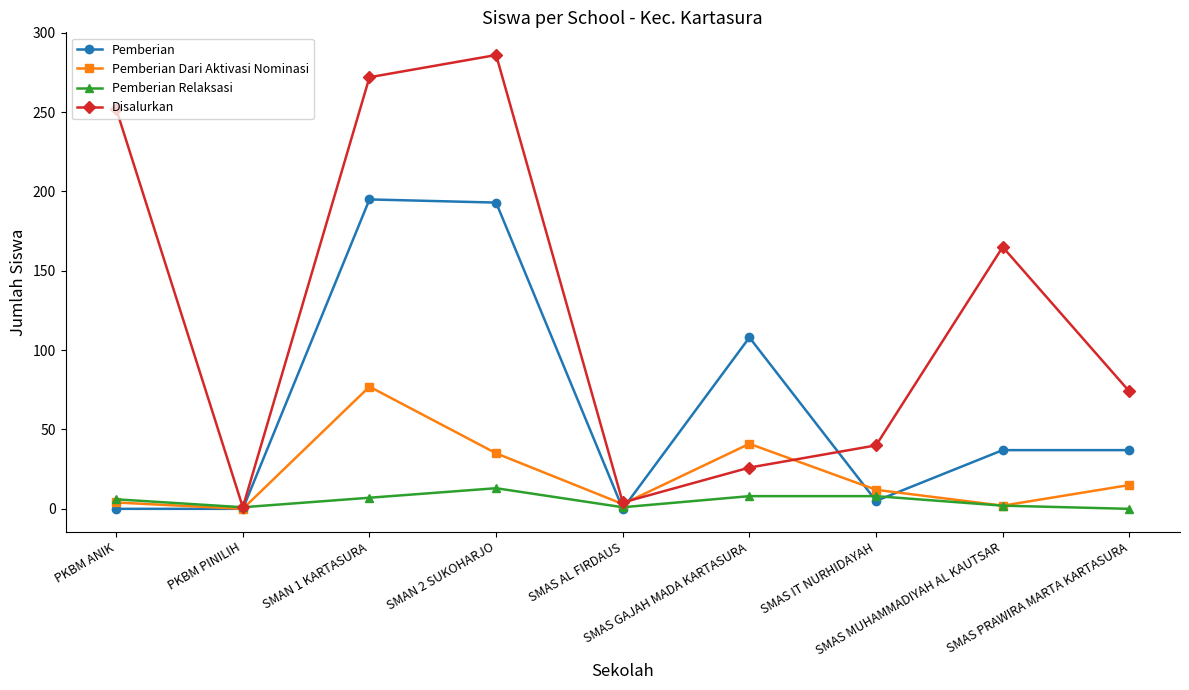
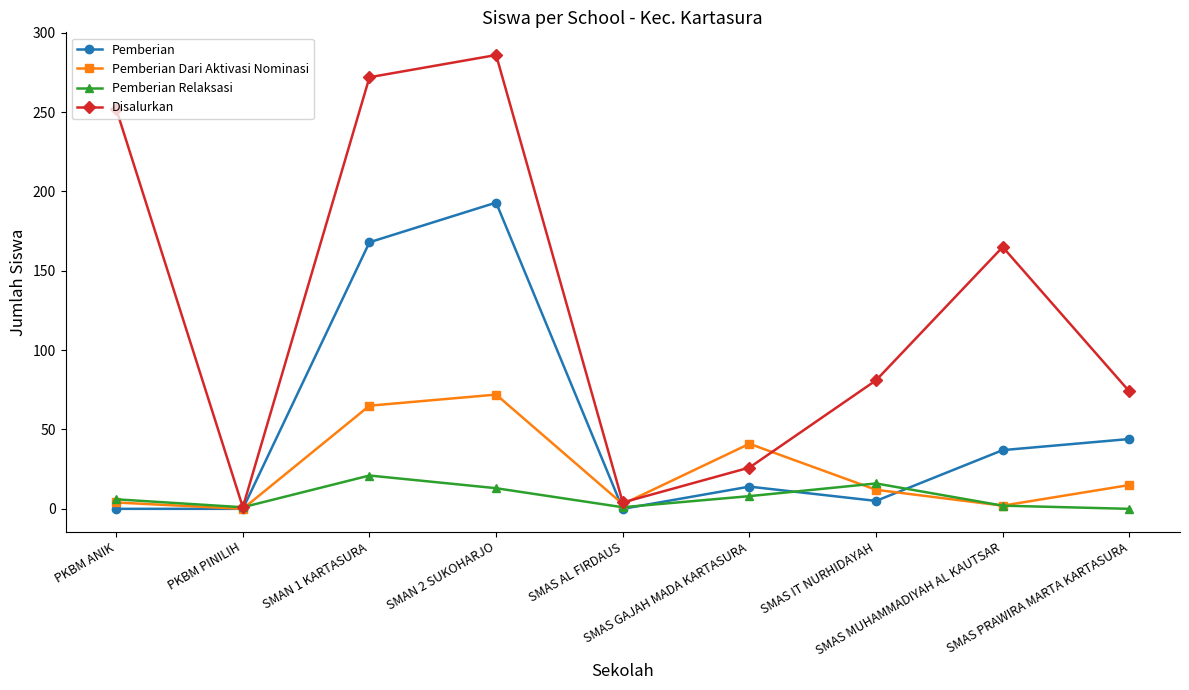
Pemberian, SMAN 1 KARTASURA: 195 -> 168
Pemberian Dari Aktivasi Nominasi, SMAN 1 KARTASURA: 77 -> 65
Pemberian Relaksasi, SMAN 1 KARTASURA: 7 -> 21
Pemberian Dari Aktivasi Nominasi, SMAN 2 SUKOHARJO: 35 -> 72
Pemberian, SMAS GAJAH MADA KARTASURA: 108 -> 14
Pemberian Relaksasi, SMAS IT NURHIDAYAH: 8 -> 16
Disalurkan, SMAS IT NURHIDAYAH: 40 -> 81
Pemberian, SMAS PRAWIRA MARTA KARTASURA: 37 -> 44
